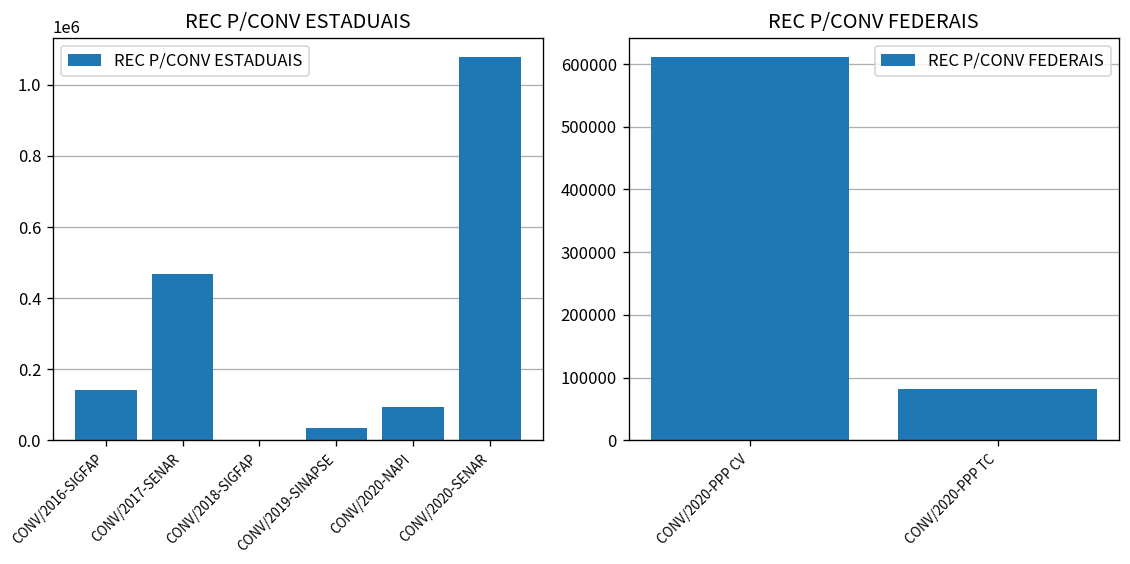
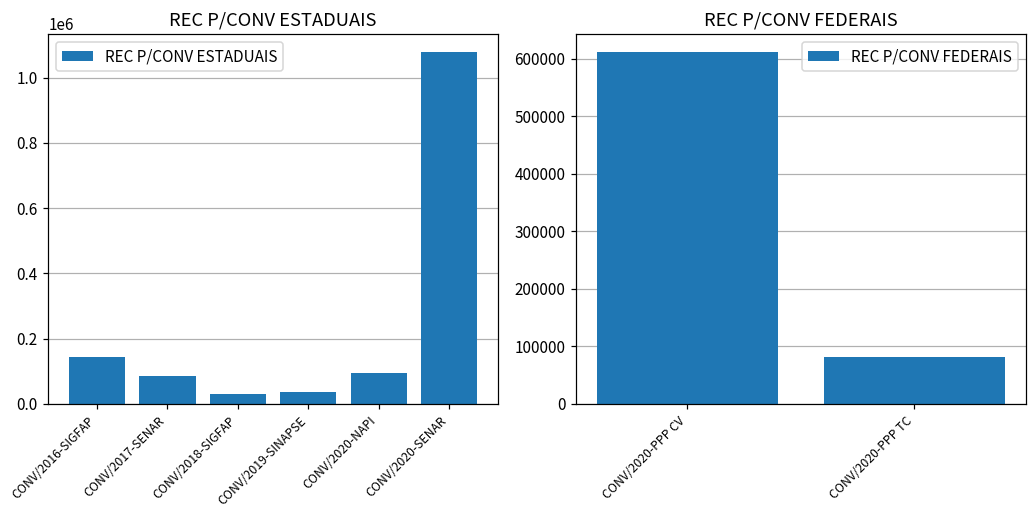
REC P/CONV ESTADUAIS, CONV/2017-SENAR: 470000 -> 80000
REC P/CONV ESTADUAIS, CONV/2018-SIGFAP: 0 -> 30000
